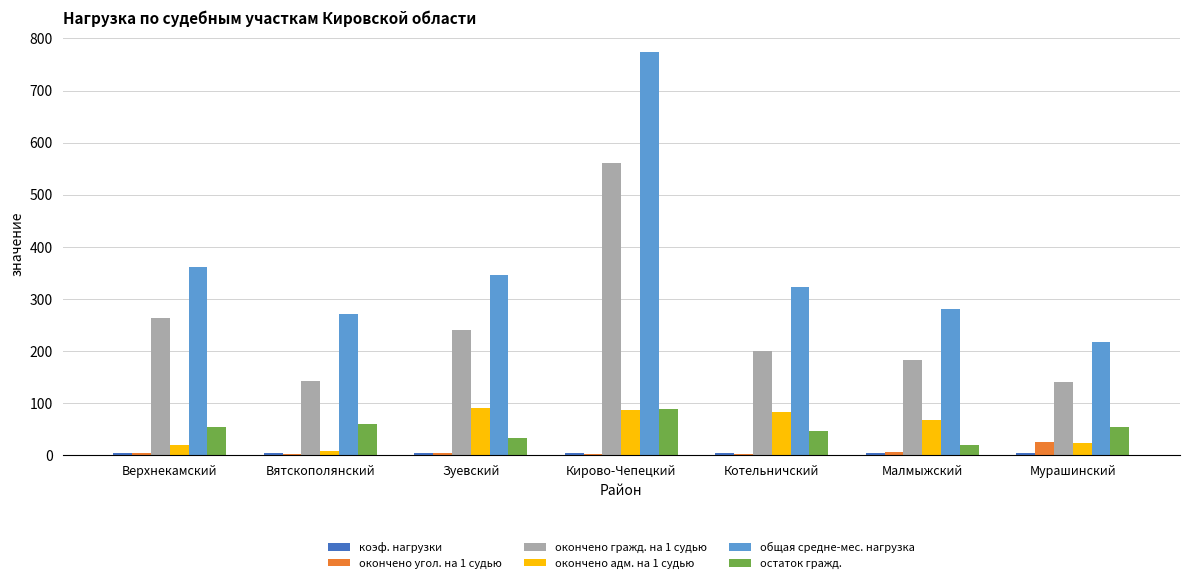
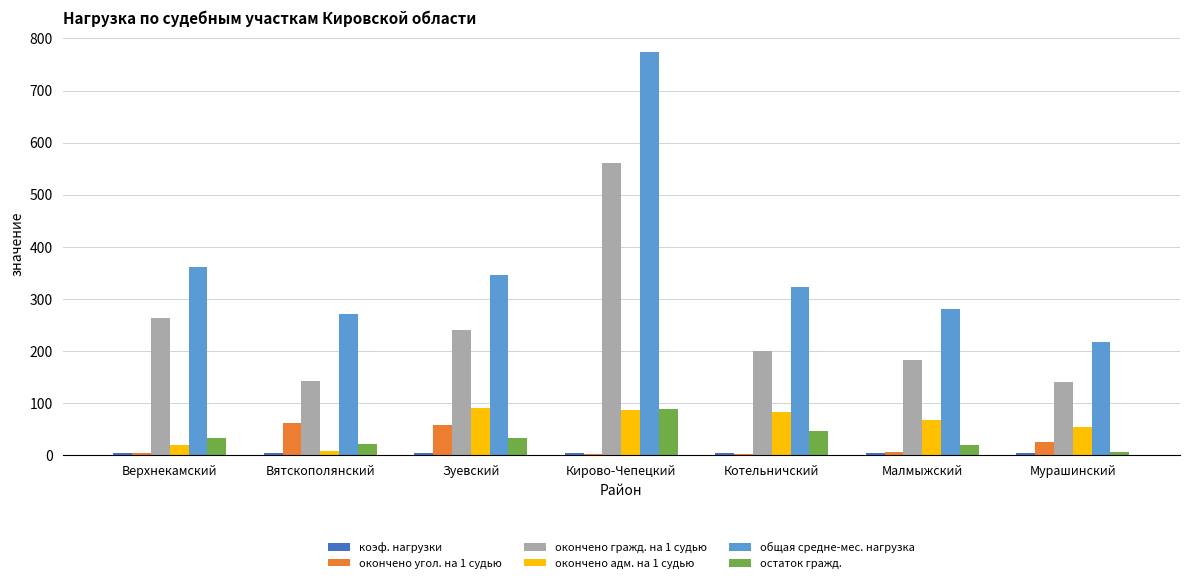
остаток гражд., Верхнекамский: 60 -> 30
окончено угол. на 1 судью, Вятскополянский: 0 -> 60
остаток гражд., Вятскополянский: 60 -> 20
окончено угол. на 1 судью, Зуевский: 0 -> 60
окончено адм. на 1 судью, Мурашинский: 20 -> 60
остаток гражд., Мурашинский: 50 -> 10
